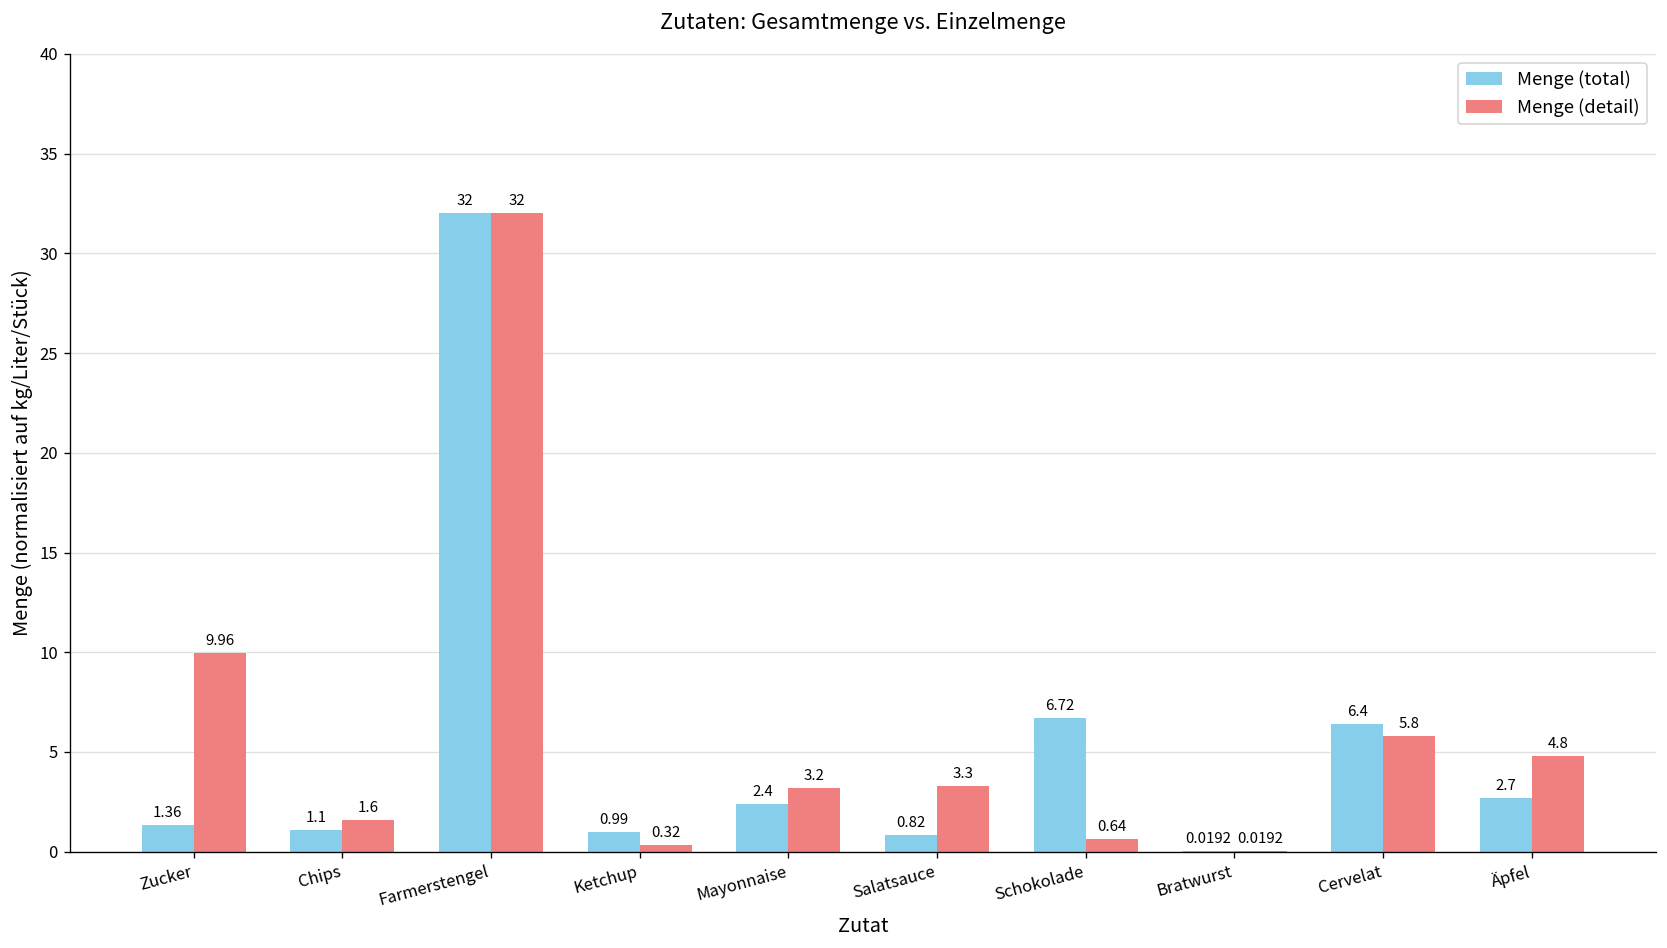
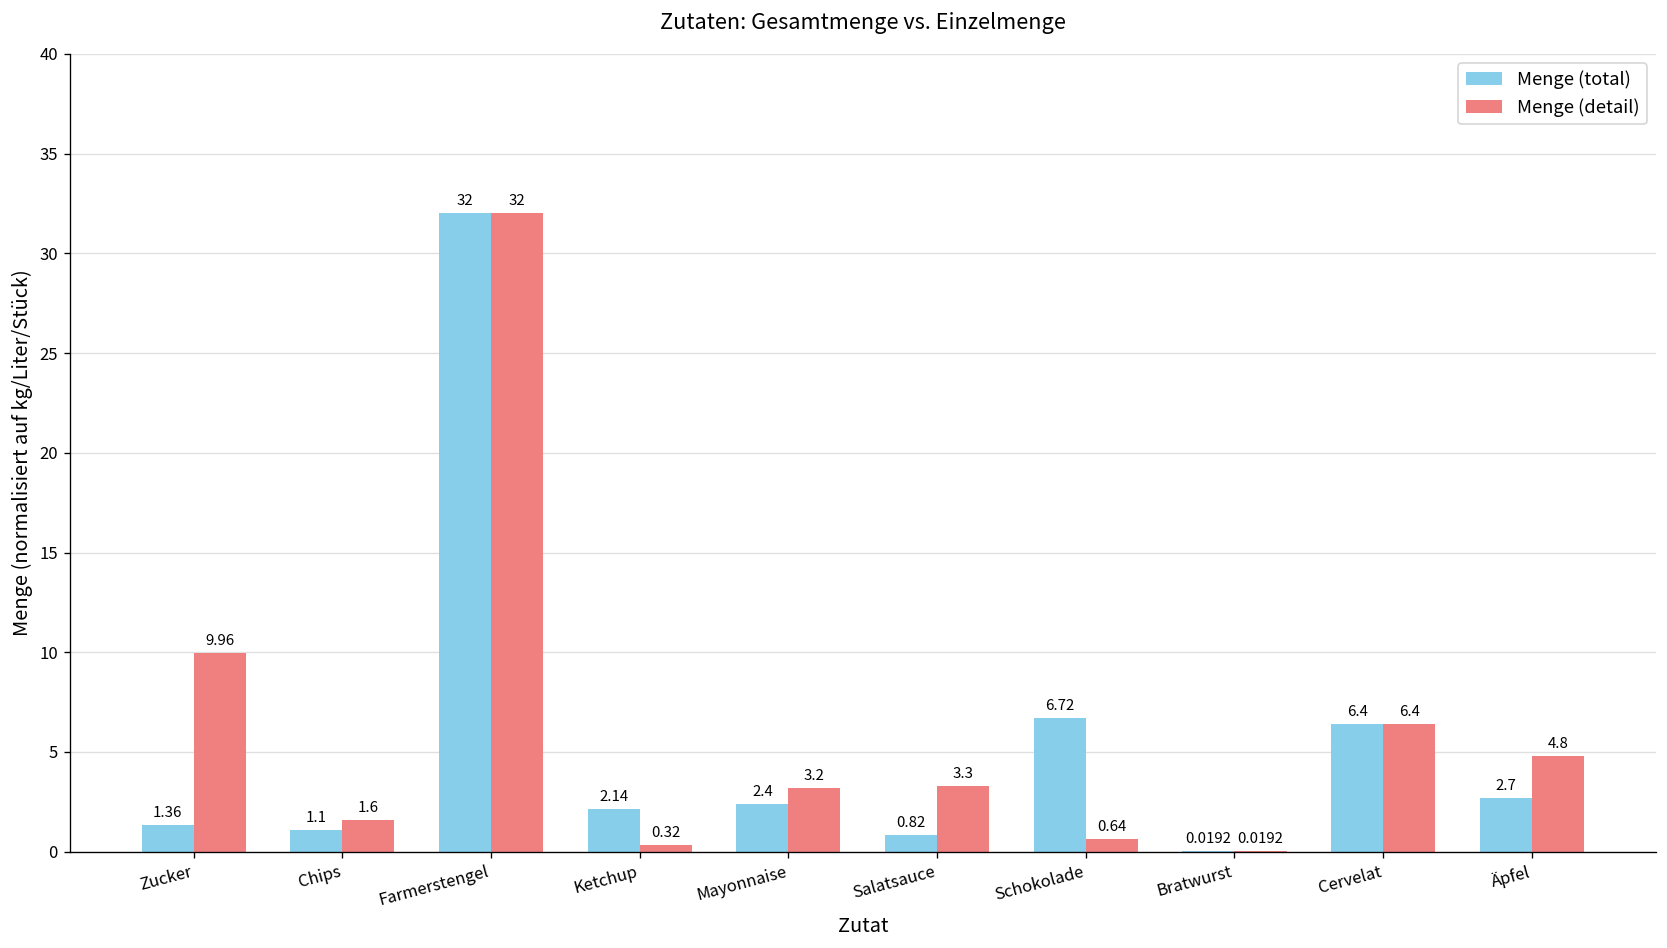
Menge (total), Ketchup: 0.99 -> 2.14
Menge (detail), Cervelat: 5.8 -> 6.4
